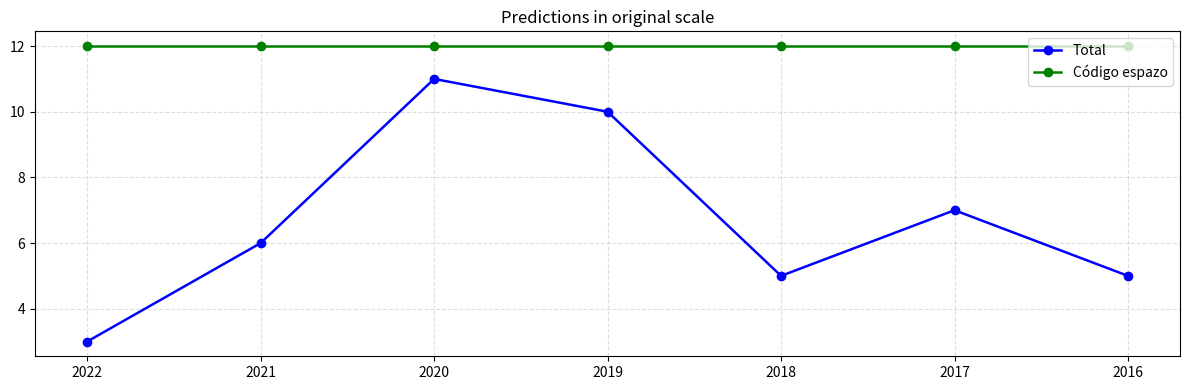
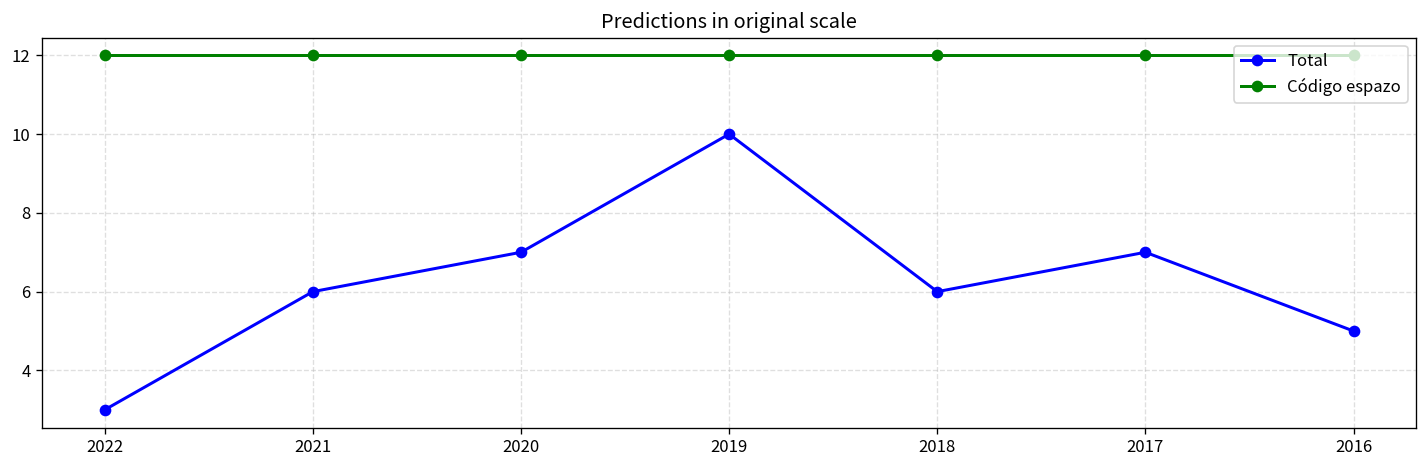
Total, 2020: 11 -> 7
Total, 2018: 5 -> 6
